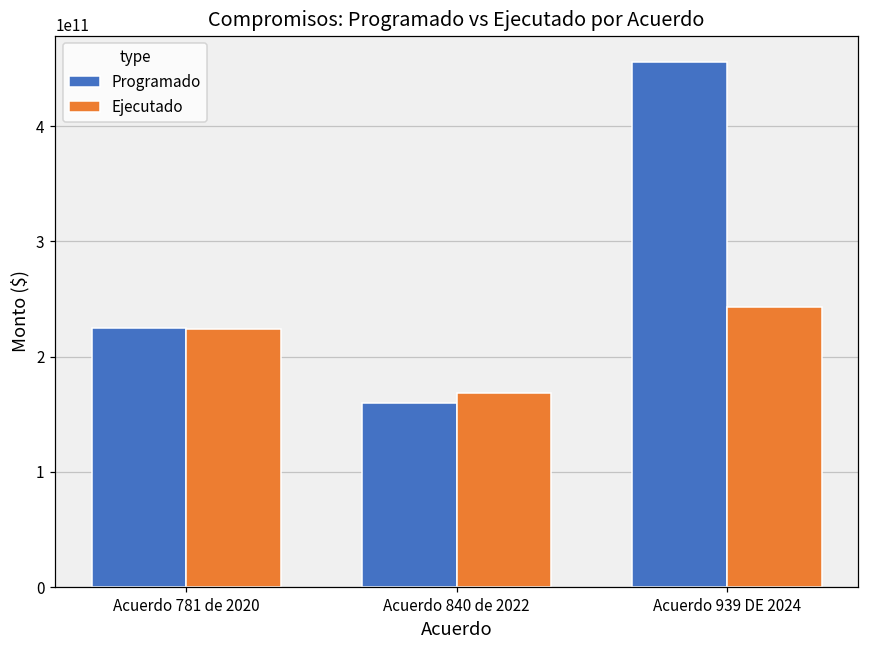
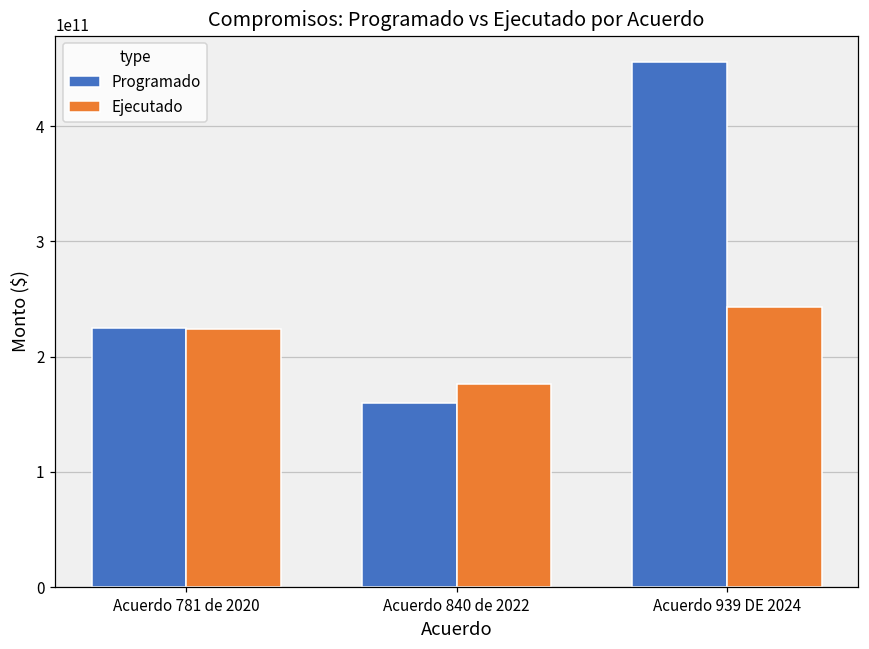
Ejecutado, Acuerdo 840 de 2022: 168000000000 -> 176000000000
